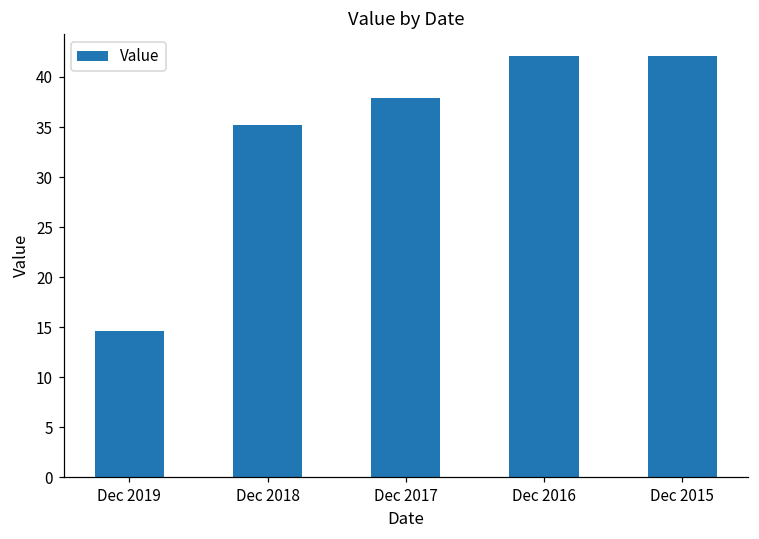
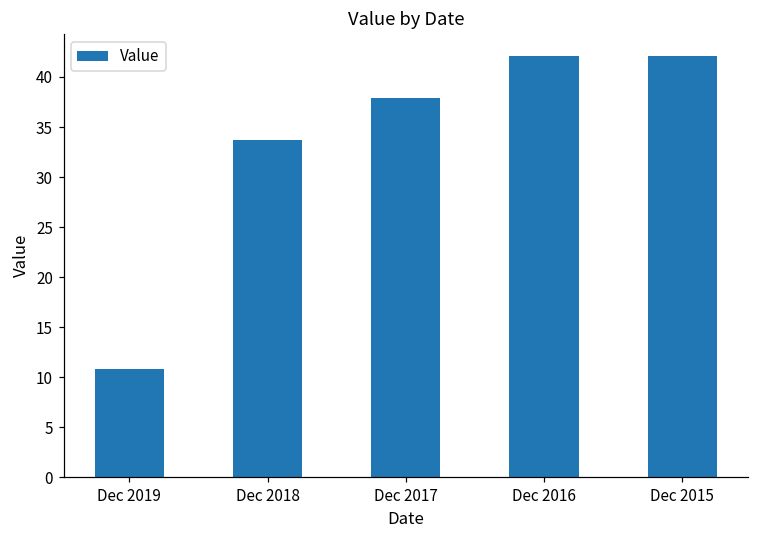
Dec 2019: 15 -> 11
Dec 2018: 35 -> 34
